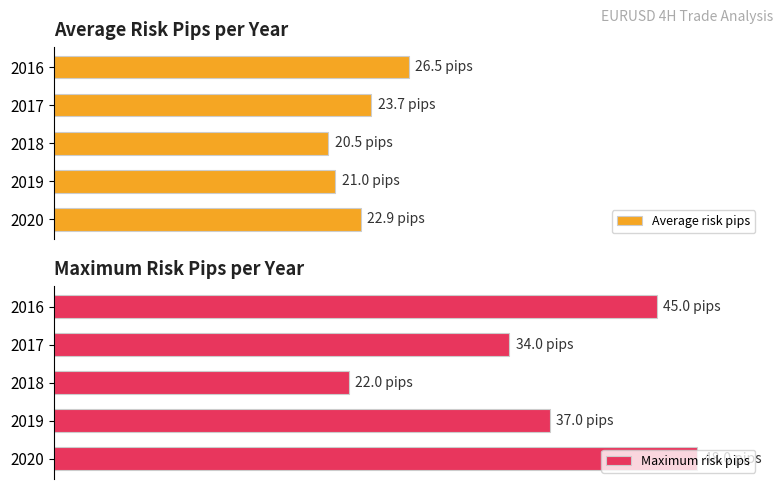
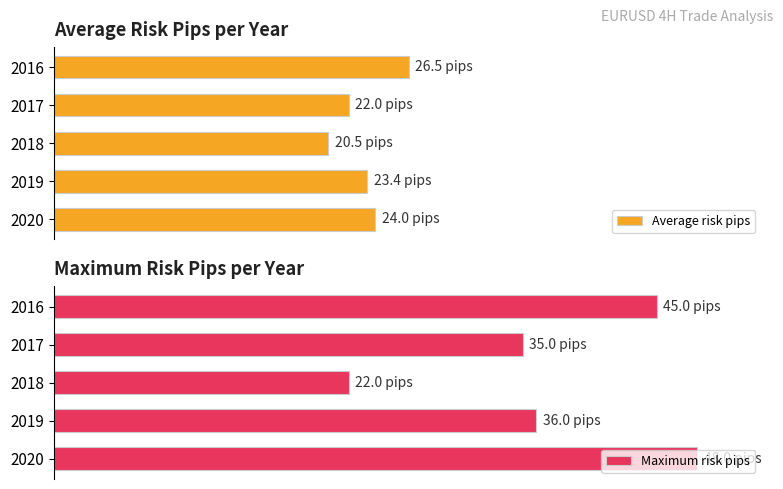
Average Risk Pips per Year, 2017: 23.7 -> 22.0
Average Risk Pips per Year, 2019: 21.0 -> 23.4
Average Risk Pips per Year, 2020: 22.9 -> 24.0
Maximum Risk Pips per Year, 2017: 34.0 -> 35.0
Maximum Risk Pips per Year, 2019: 37.0 -> 36.0
